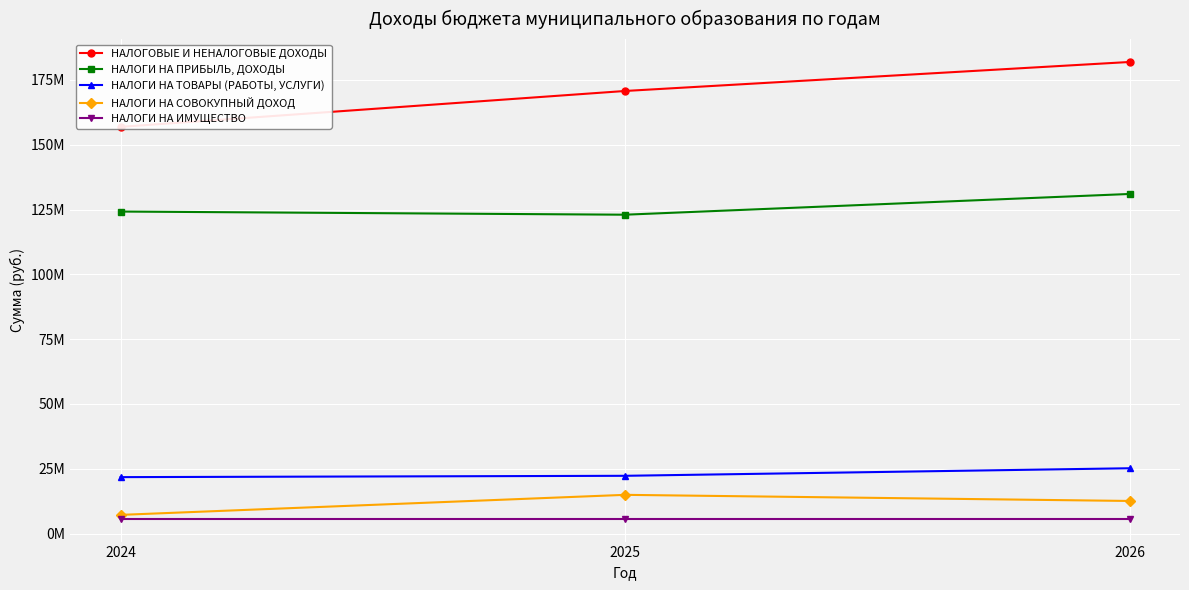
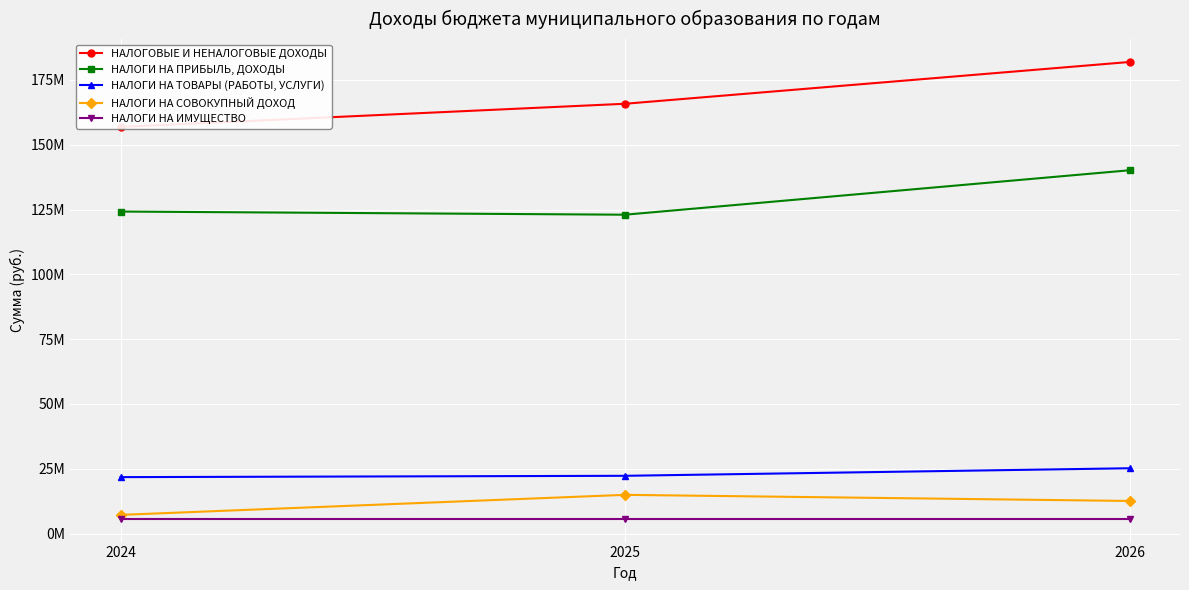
НАЛОГОВЫЕ И НЕНАЛОГОВЫЕ ДОХОДЫ, 2025: 171000000 -> 166000000
НАЛОГИ НА ПРИБЫЛЬ, ДОХОДЫ, 2026: 131000000 -> 140000000
